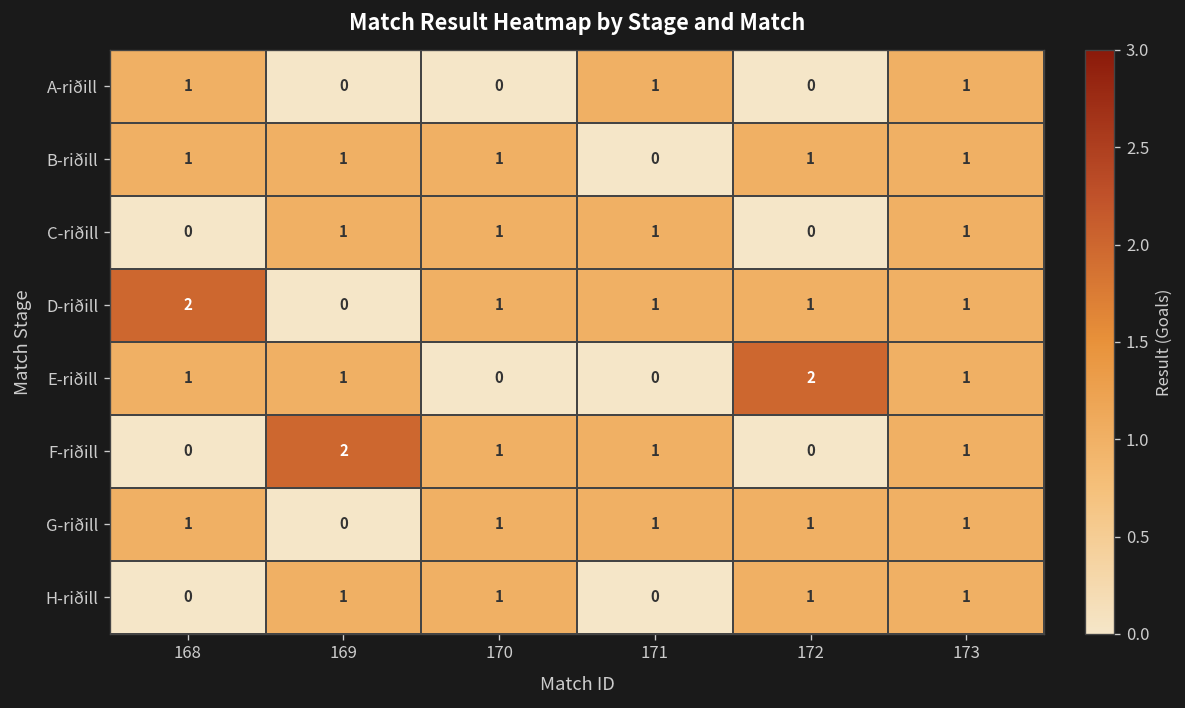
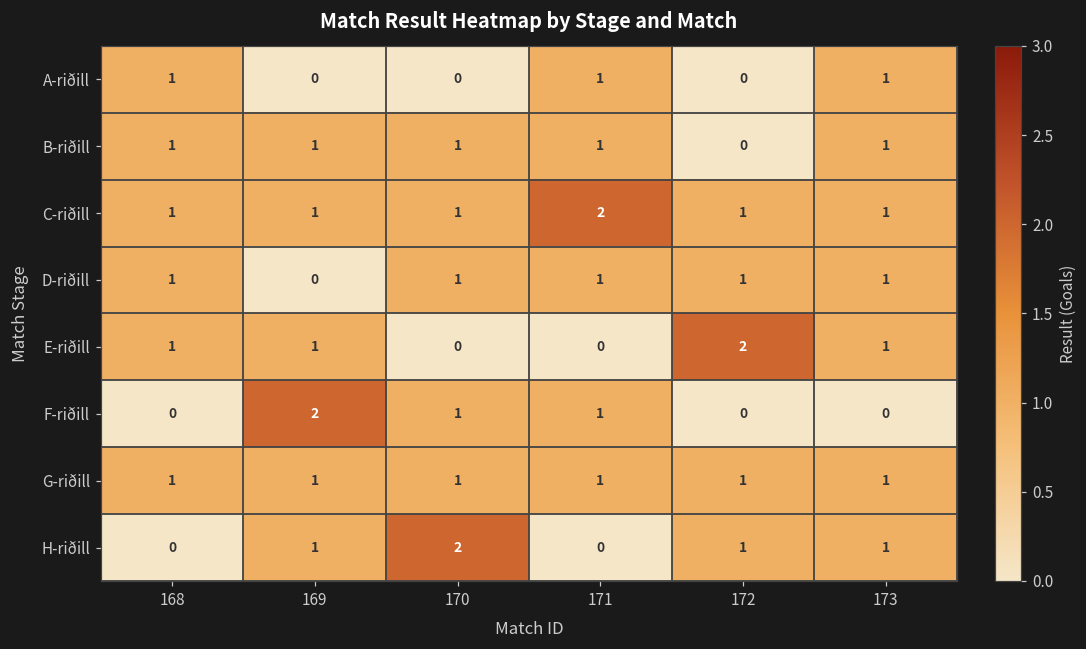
B-riðill, 171: 0 -> 1
B-riðill, 172: 1 -> 0
C-riðill, 168: 0 -> 1
C-riðill, 171: 1 -> 2
C-riðill, 172: 0 -> 1
D-riðill, 168: 2 -> 1
F-riðill, 173: 1 -> 0
G-riðill, 169: 0 -> 1
H-riðill, 170: 1 -> 2
